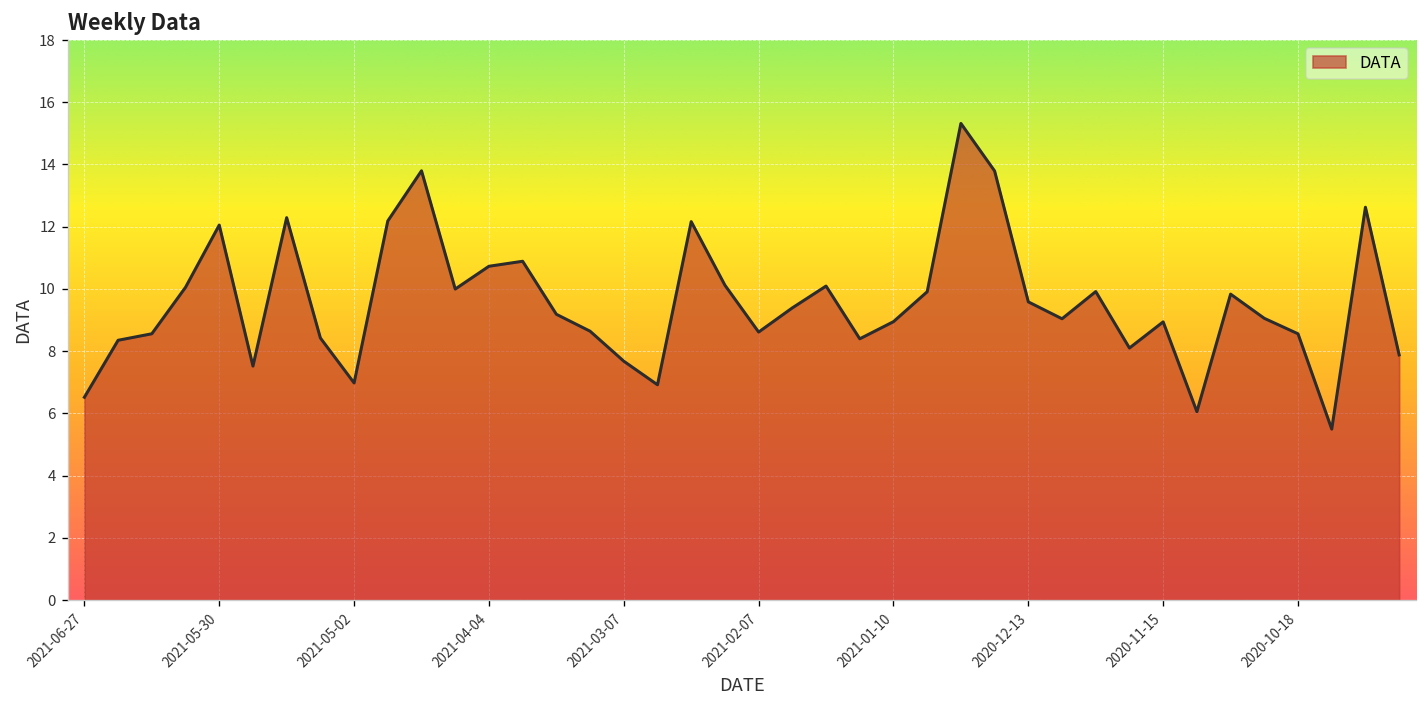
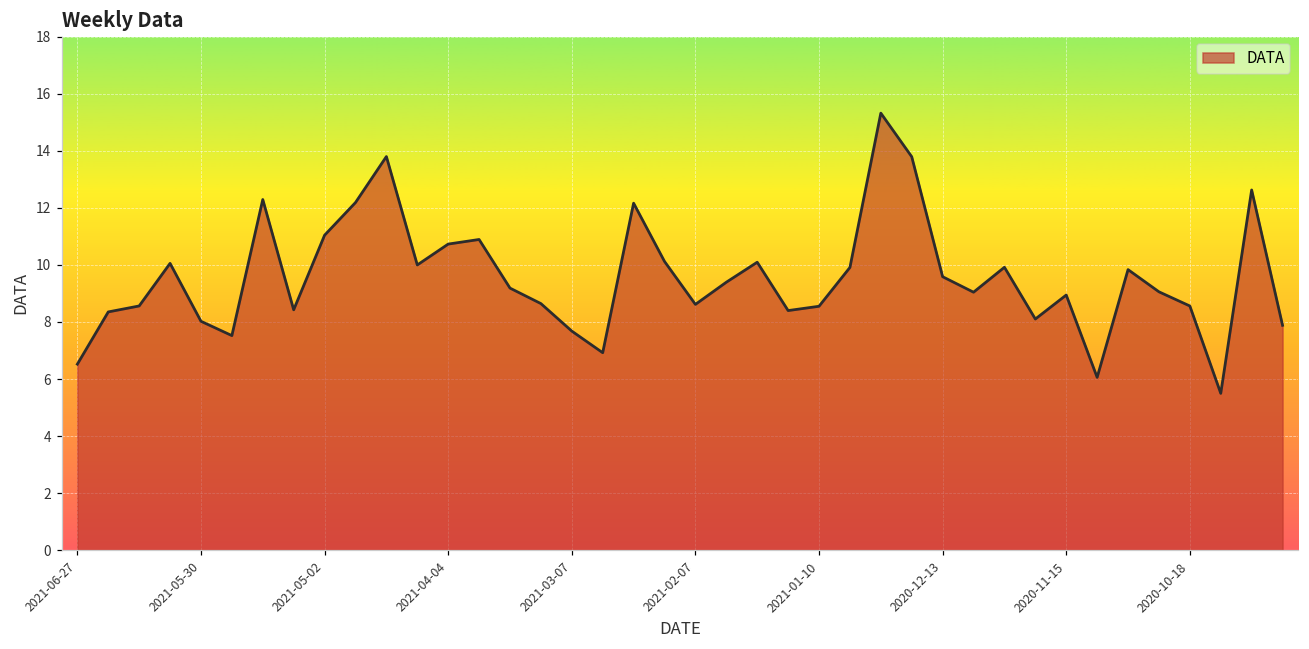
2021-05-30: 12.1 -> 8.0
2021-05-02: 7.0 -> 11.0
2021-01-10: 9.0 -> 8.6
